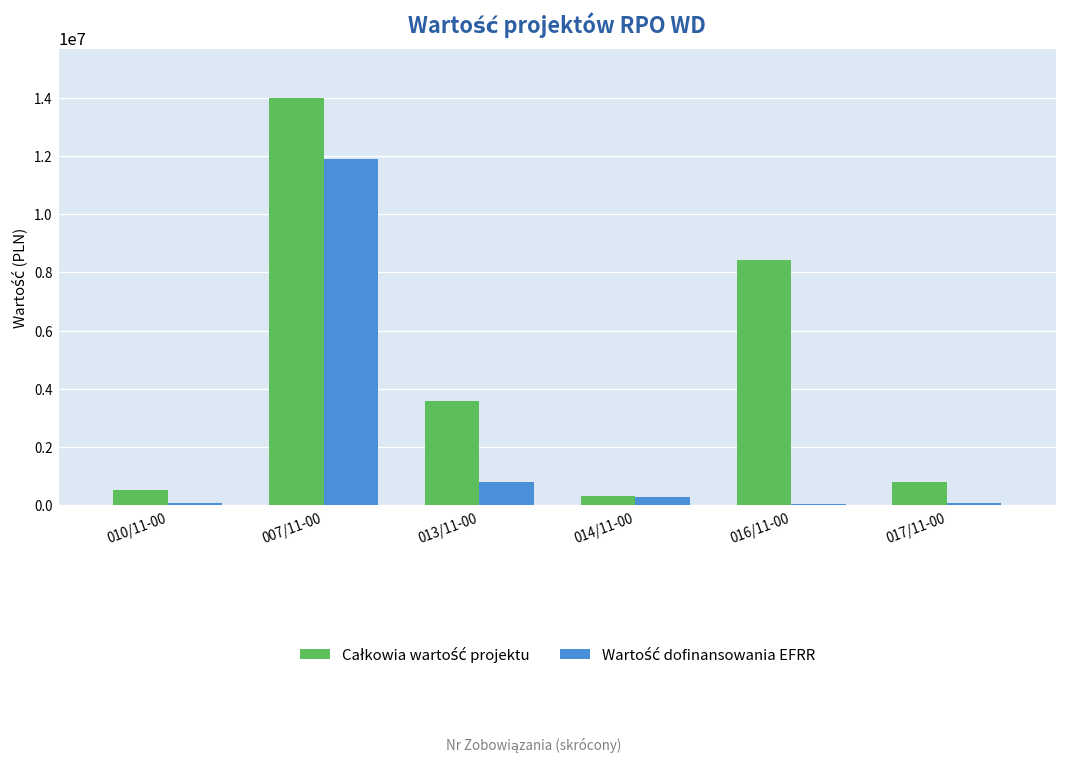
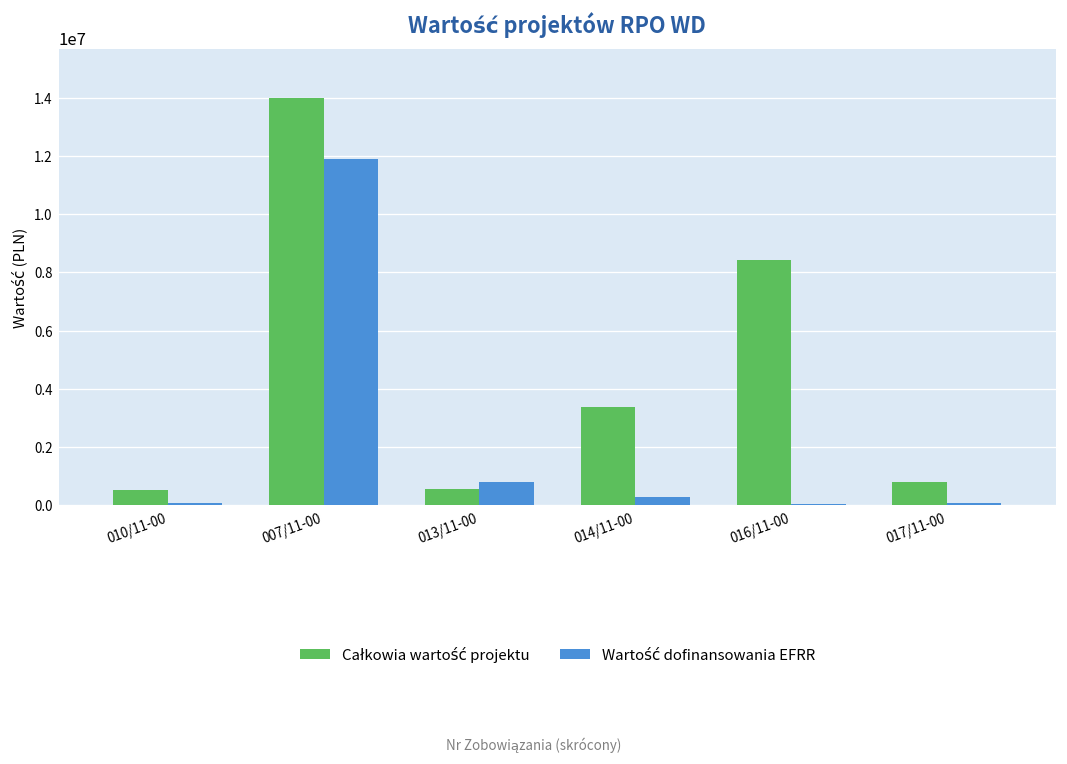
Całkowia wartość projektu, 013/11-00: 3600000 -> 500000
Całkowia wartość projektu, 014/11-00: 300000 -> 3400000
